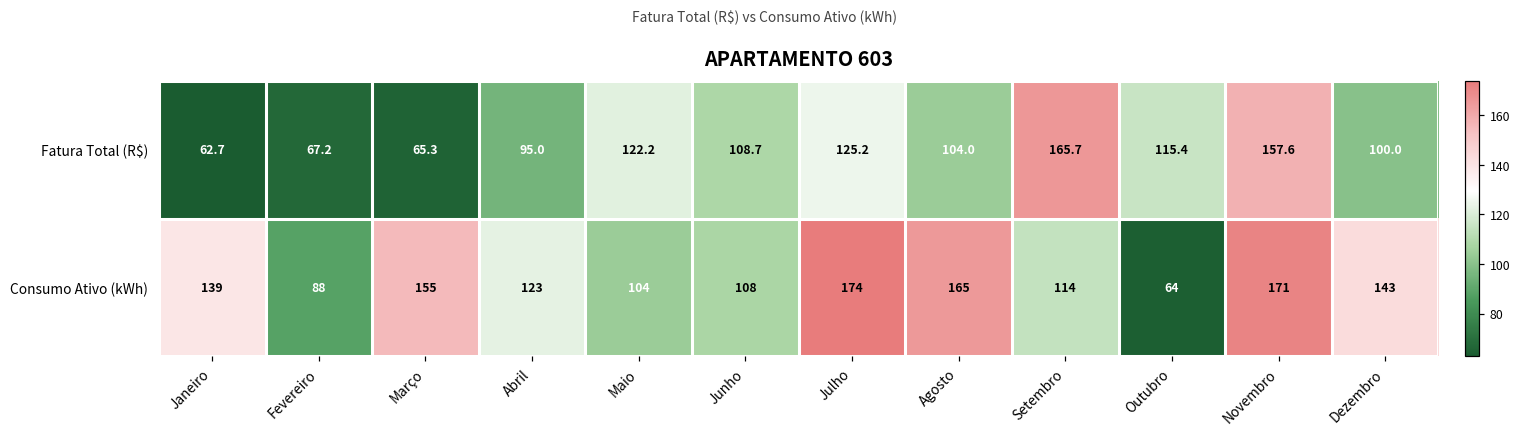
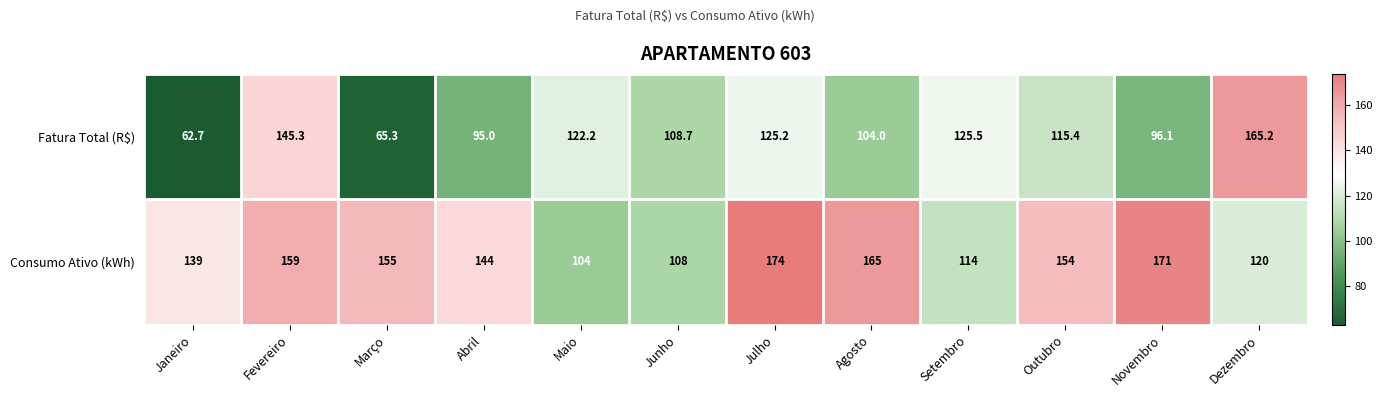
Fatura Total (R$), Fevereiro: 67.2 -> 145.3
Fatura Total (R$), Setembro: 165.7 -> 125.5
Fatura Total (R$), Novembro: 157.6 -> 96.1
Fatura Total (R$), Dezembro: 100.0 -> 165.2
Consumo Ativo (kWh), Fevereiro: 88 -> 159
Consumo Ativo (kWh), Abril: 123 -> 144
Consumo Ativo (kWh), Outubro: 64 -> 154
Consumo Ativo (kWh), Dezembro: 143 -> 120
